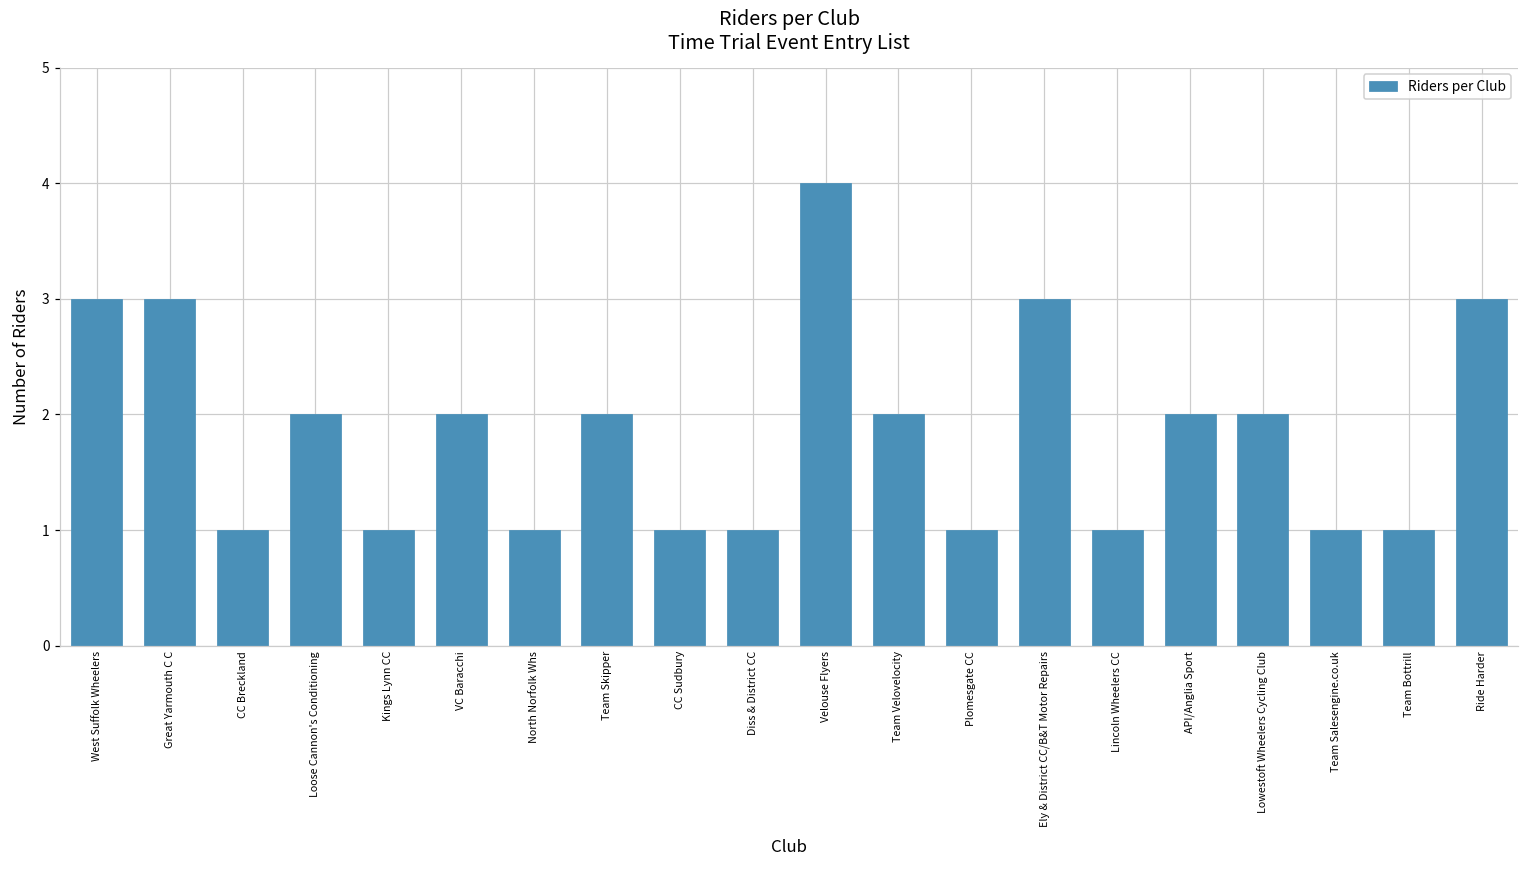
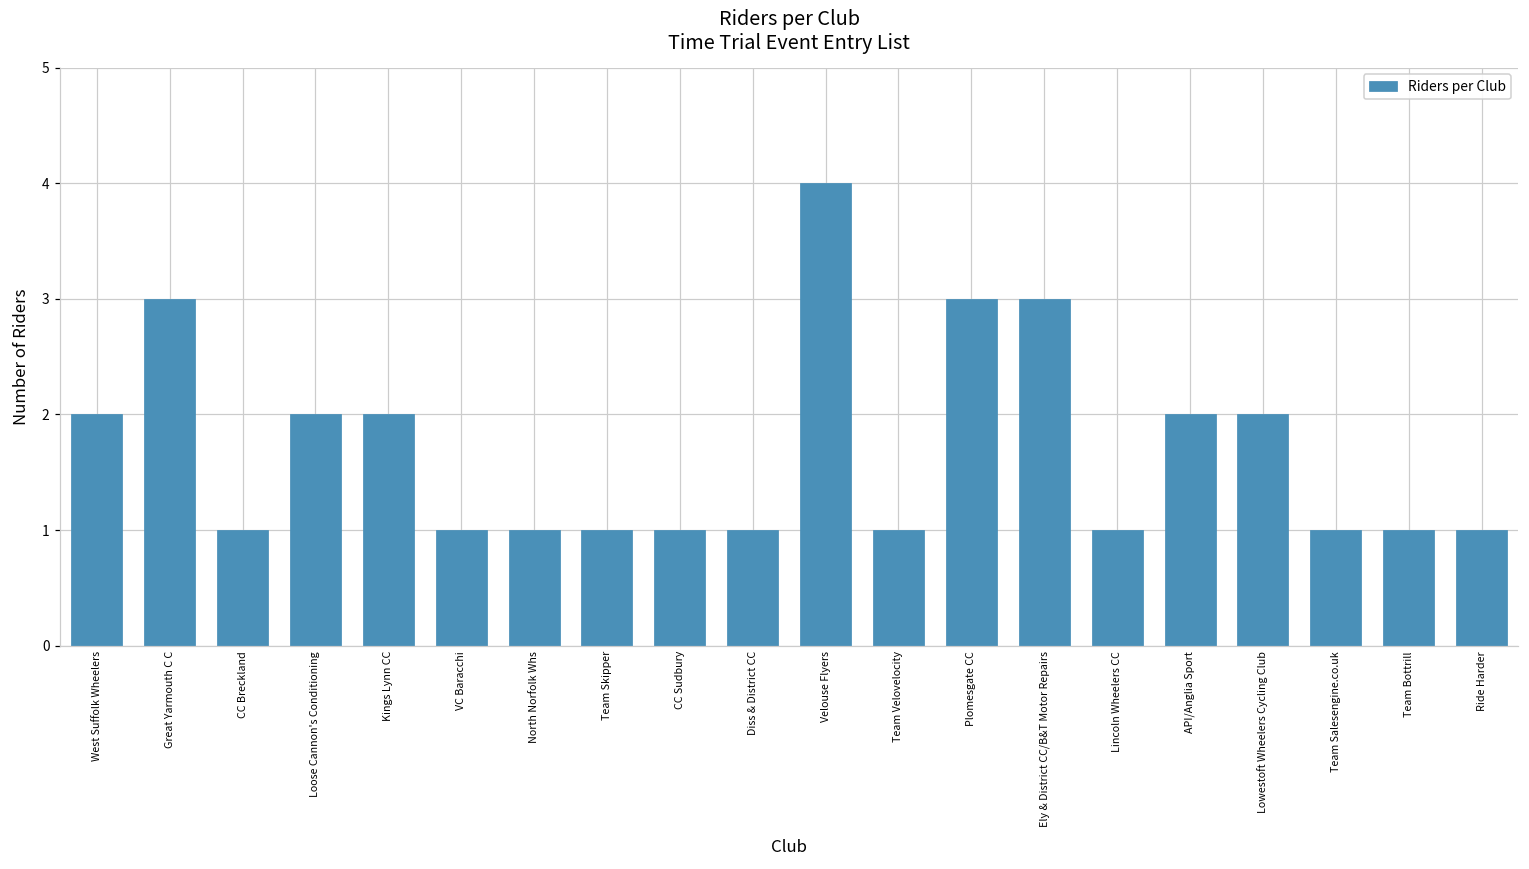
West Suffolk Wheelers: 3 -> 2
Kings Lynn CC: 1 -> 2
VC Baracchi: 2 -> 1
Team Skipper: 2 -> 1
Team Velovelocity: 2 -> 1
Plomesgate CC: 1 -> 3
Ride Harder: 3 -> 1
